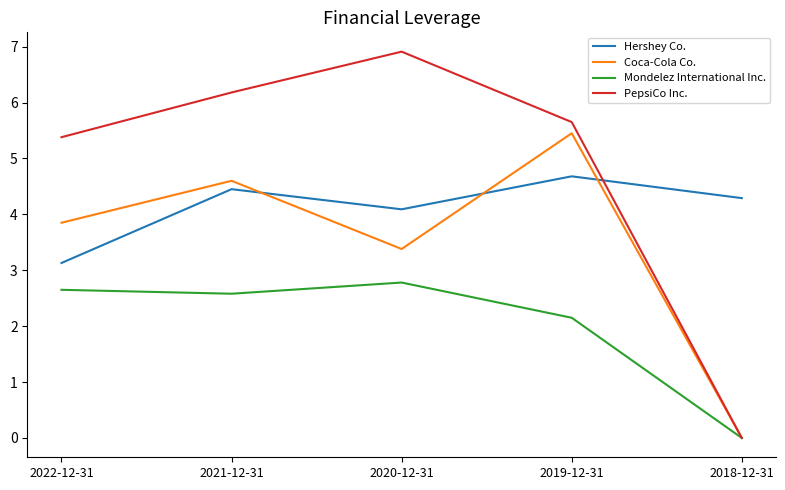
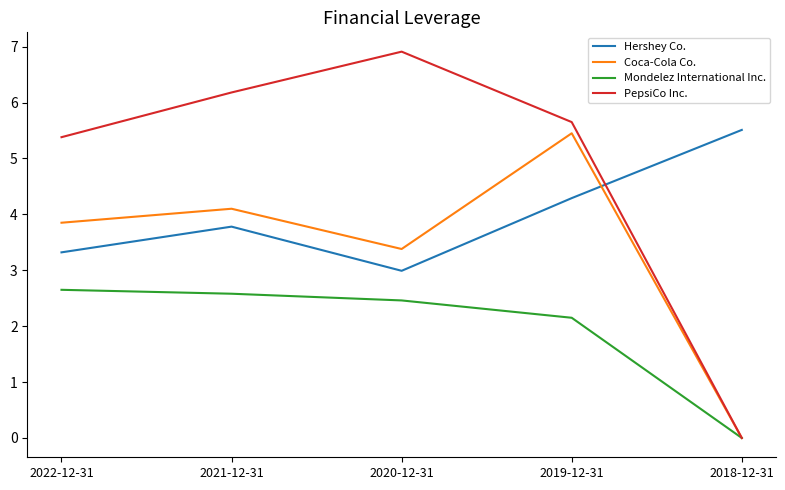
Hershey Co., 2022-12-31: 3.1 -> 3.3
Hershey Co., 2021-12-31: 4.5 -> 3.8
Coca-Cola Co., 2021-12-31: 4.6 -> 4.1
Hershey Co., 2020-12-31: 4.1 -> 3.0
Mondelez International Inc., 2020-12-31: 2.8 -> 2.5
Hershey Co., 2019-12-31: 4.7 -> 4.3
Hershey Co., 2018-12-31: 4.3 -> 5.5
